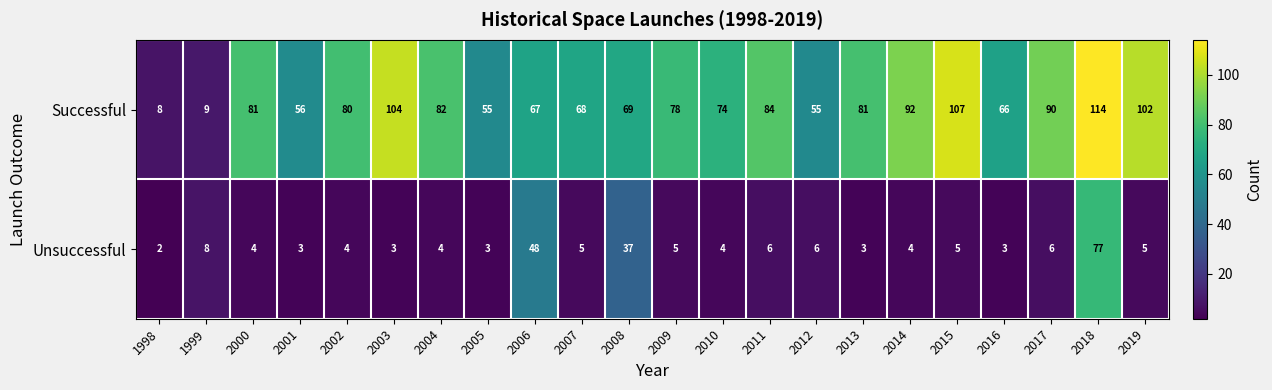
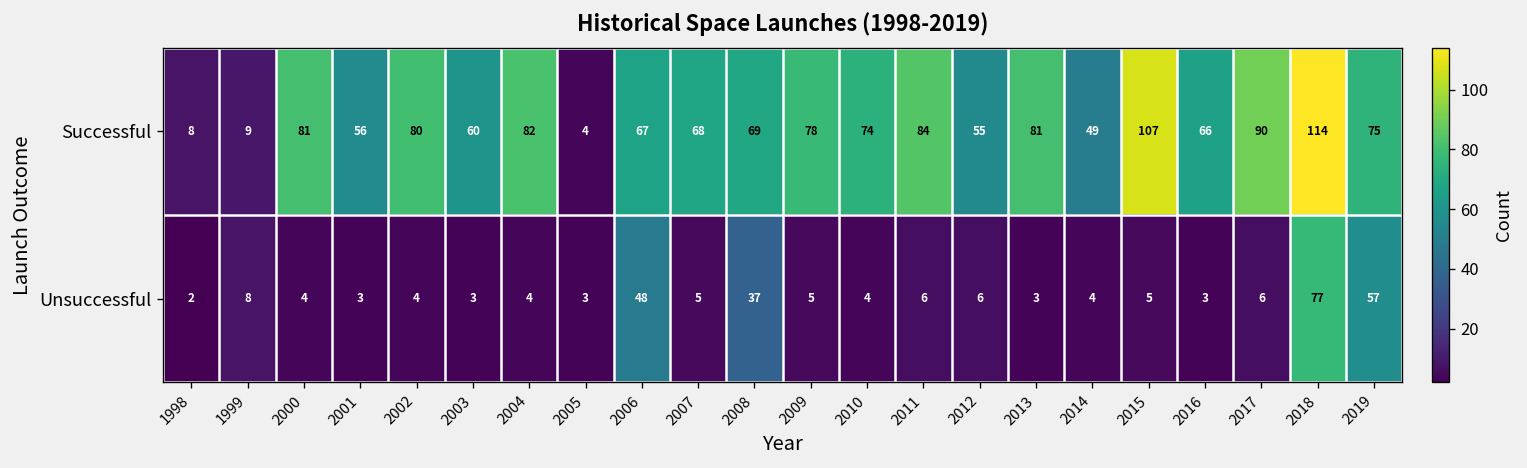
Successful, 2003: 104 -> 60
Successful, 2005: 55 -> 4
Successful, 2014: 92 -> 49
Successful, 2019: 102 -> 75
Unsuccessful, 2019: 5 -> 57
